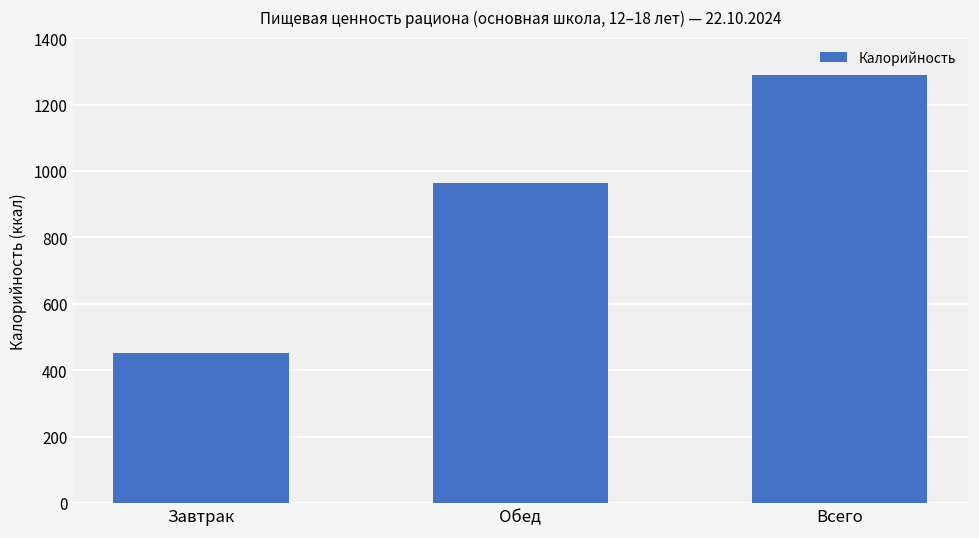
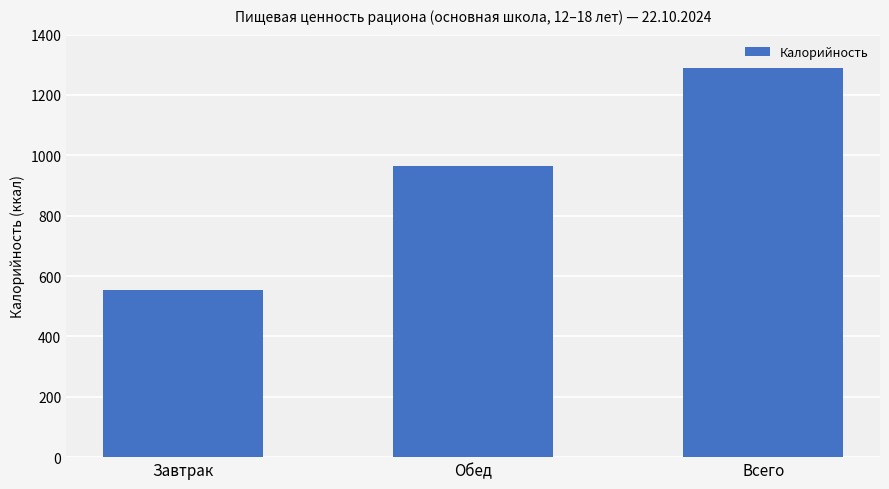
Завтрак: 450 -> 550
